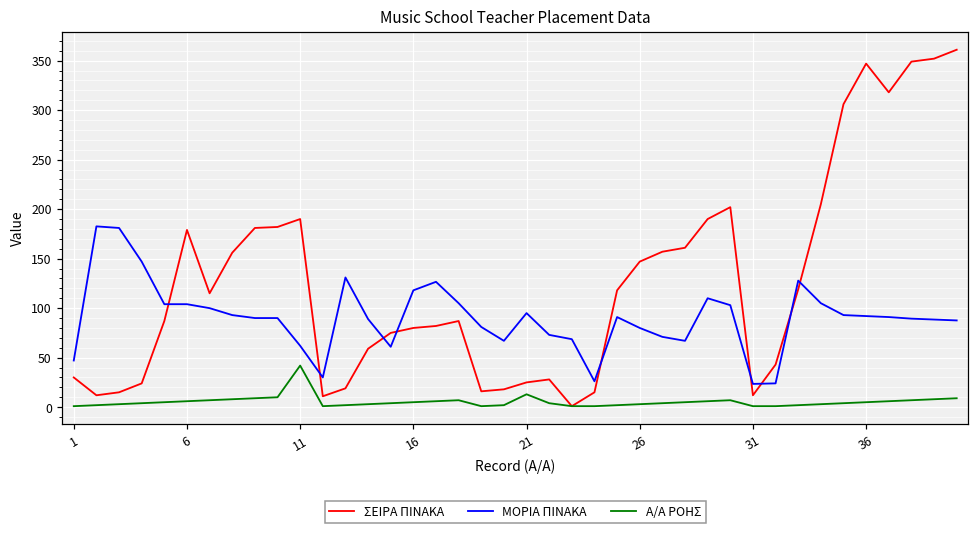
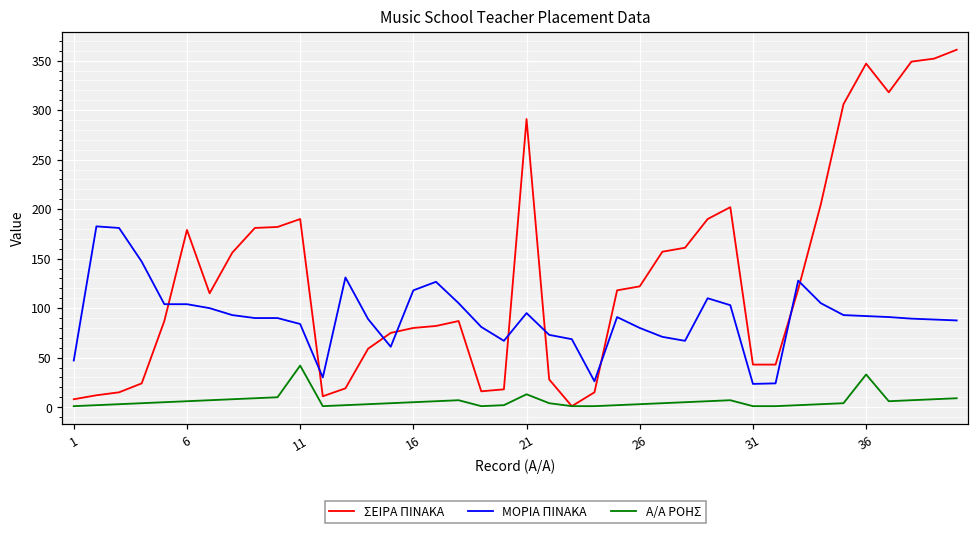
ΣΕΙΡΑ ΠΙΝΑΚΑ, 1: 30 -> 10
ΜΟΡΙΑ ΠΙΝΑΚΑ, 11: 60 -> 80
ΣΕΙΡΑ ΠΙΝΑΚΑ, 21: 30 -> 290
ΣΕΙΡΑ ΠΙΝΑΚΑ, 26: 150 -> 120
ΣΕΙΡΑ ΠΙΝΑΚΑ, 31: 10 -> 40
Α/Α ΡΟΗΣ, 36: 10 -> 30
